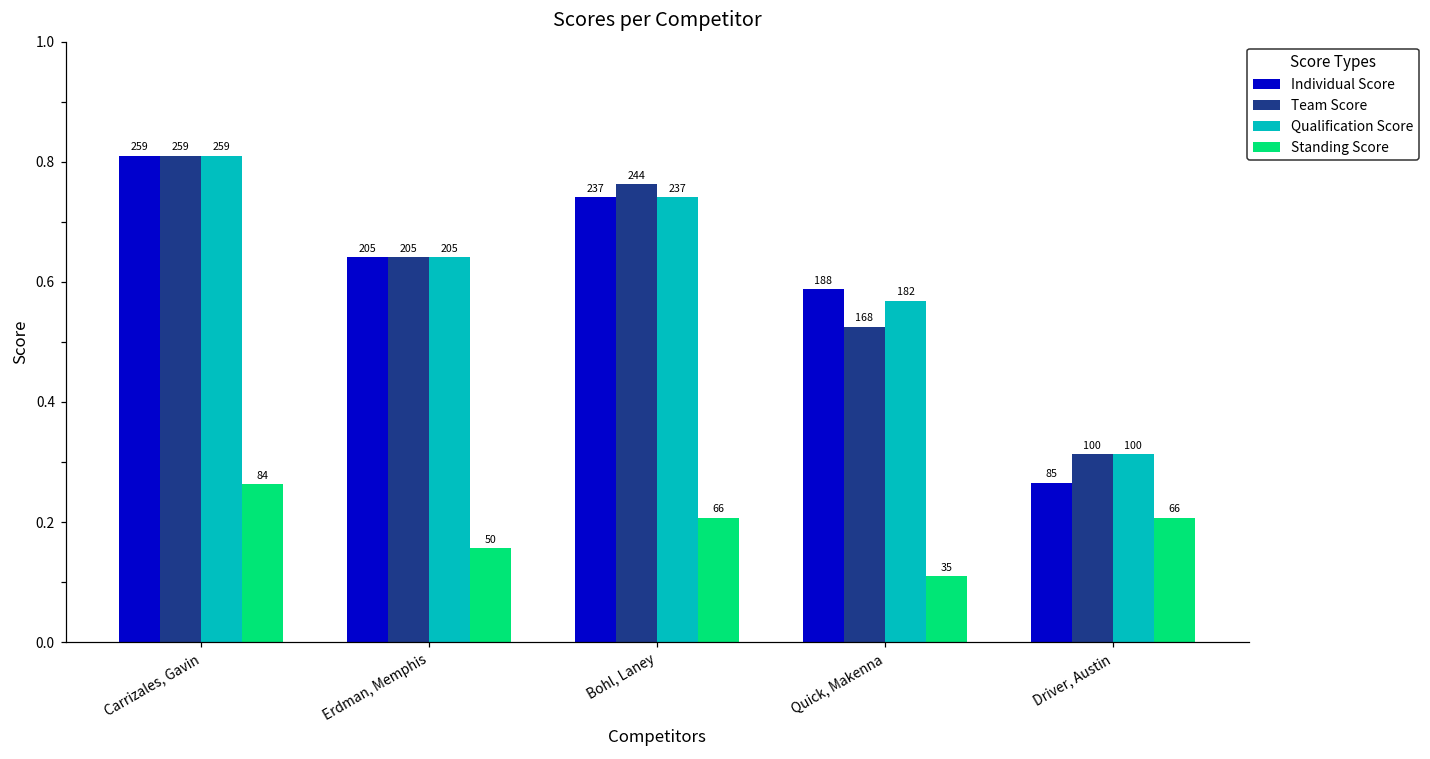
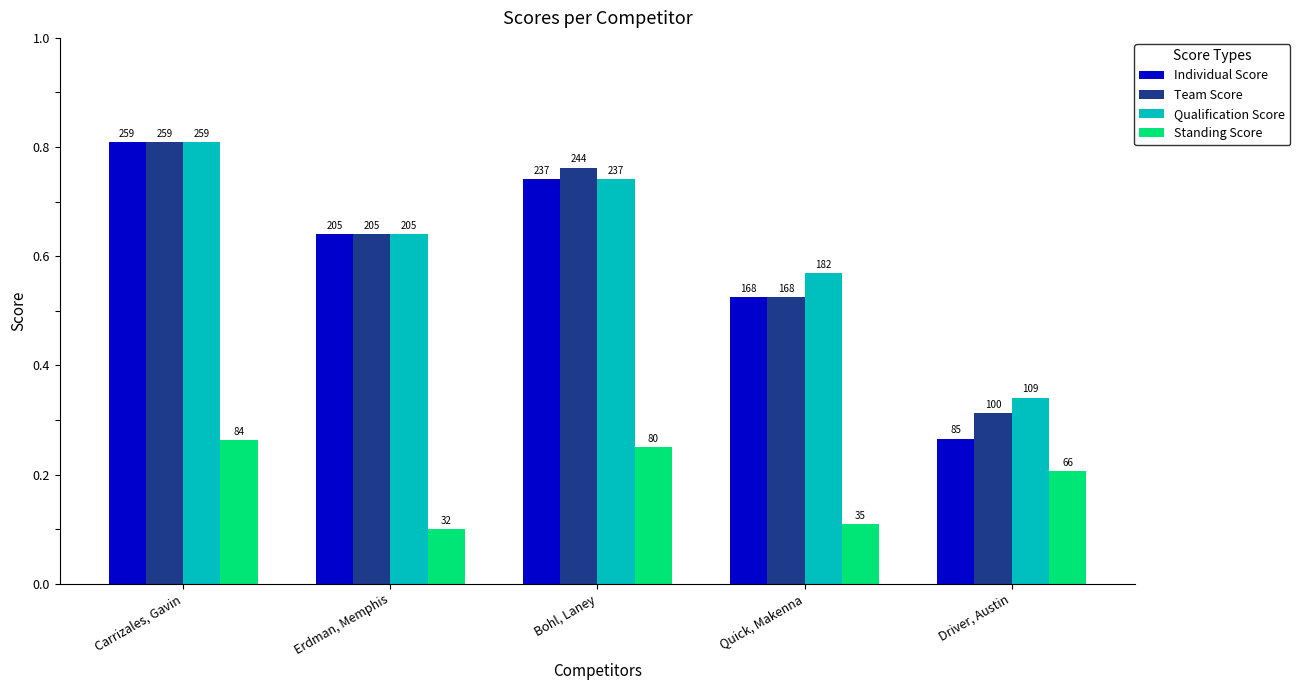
Standing Score, Erdman, Memphis: 50 -> 32
Standing Score, Bohl, Laney: 66 -> 80
Individual Score, Quick, Makenna: 188 -> 168
Qualification Score, Driver, Austin: 100 -> 109
